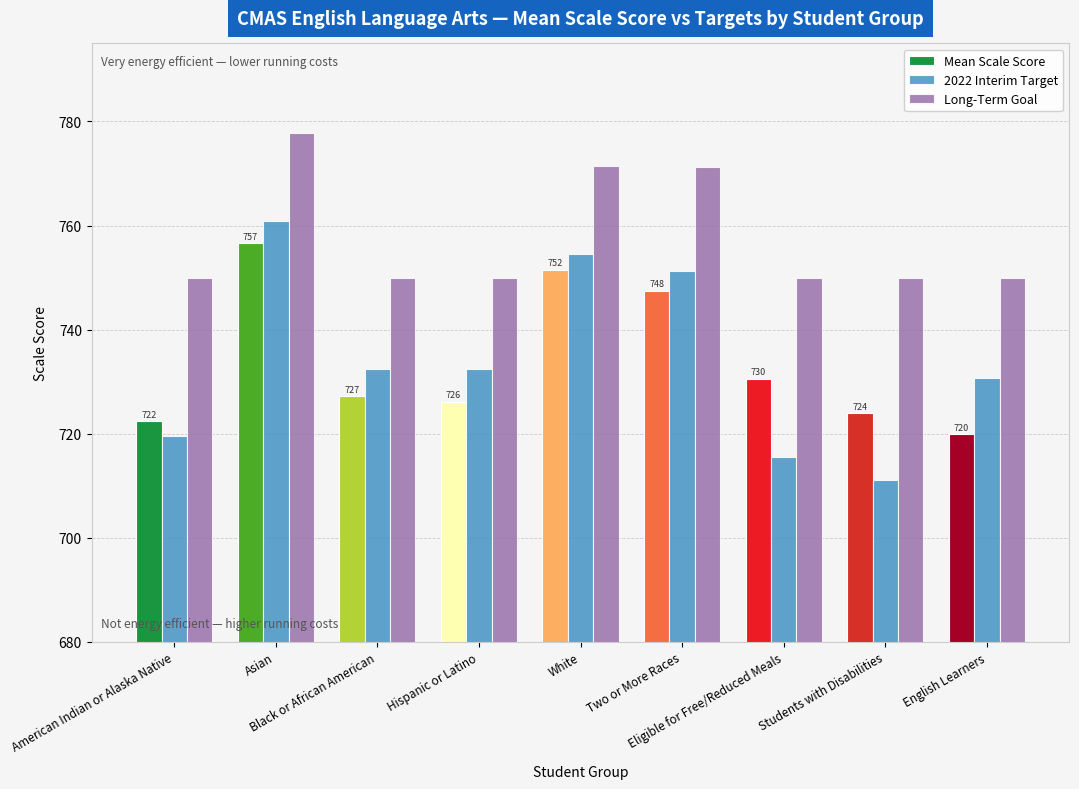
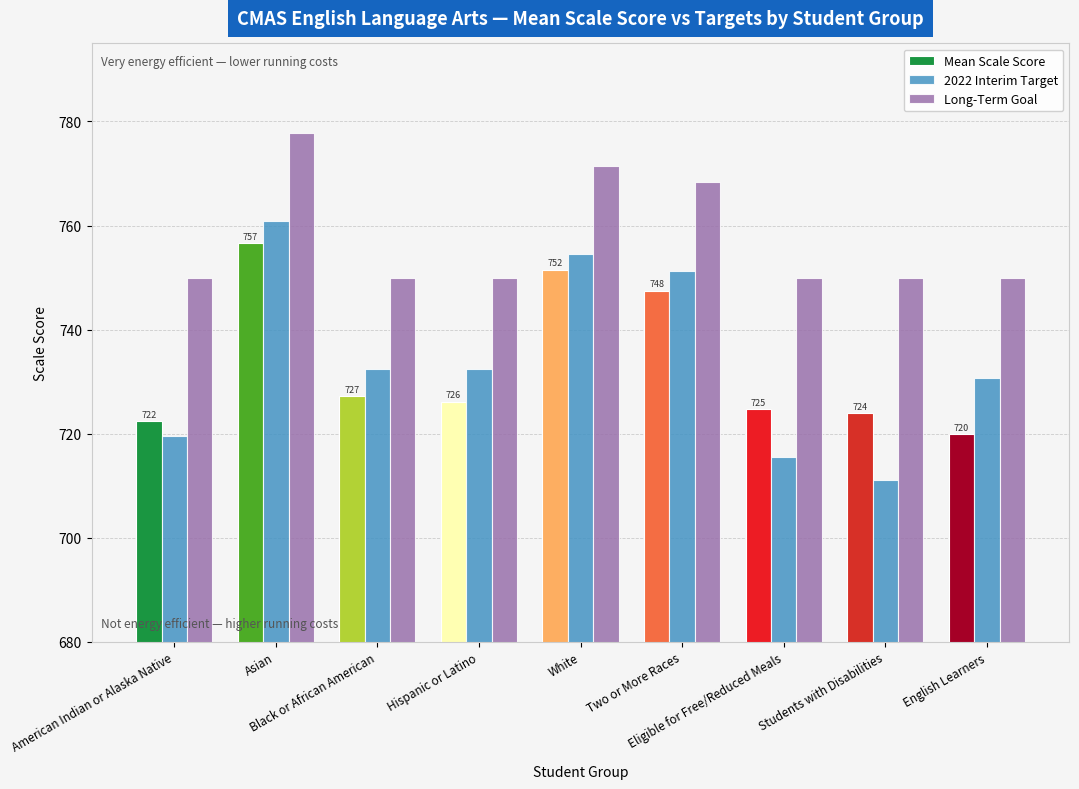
Long-Term Goal, Two or More Races: 771 -> 768
Mean Scale Score, Eligible for Free/Reduced Meals: 730 -> 725
